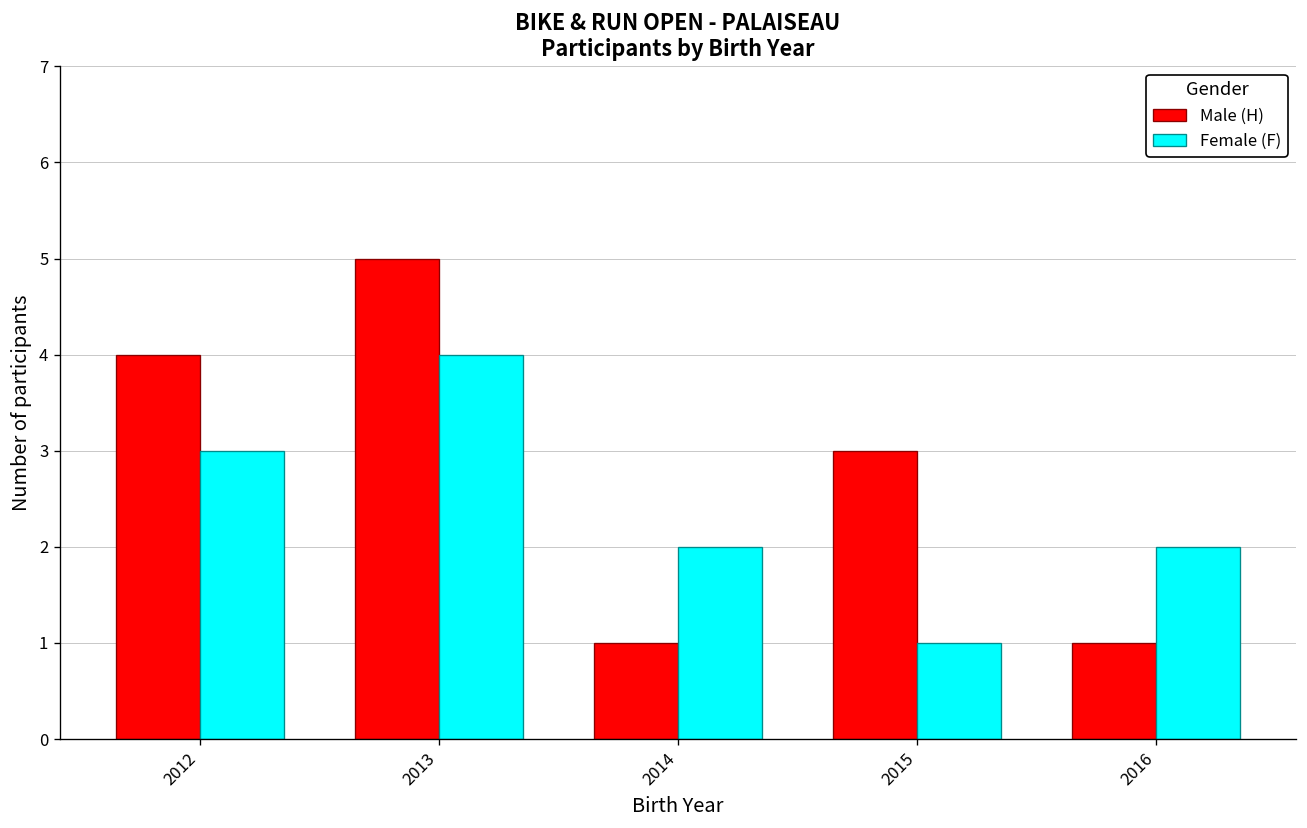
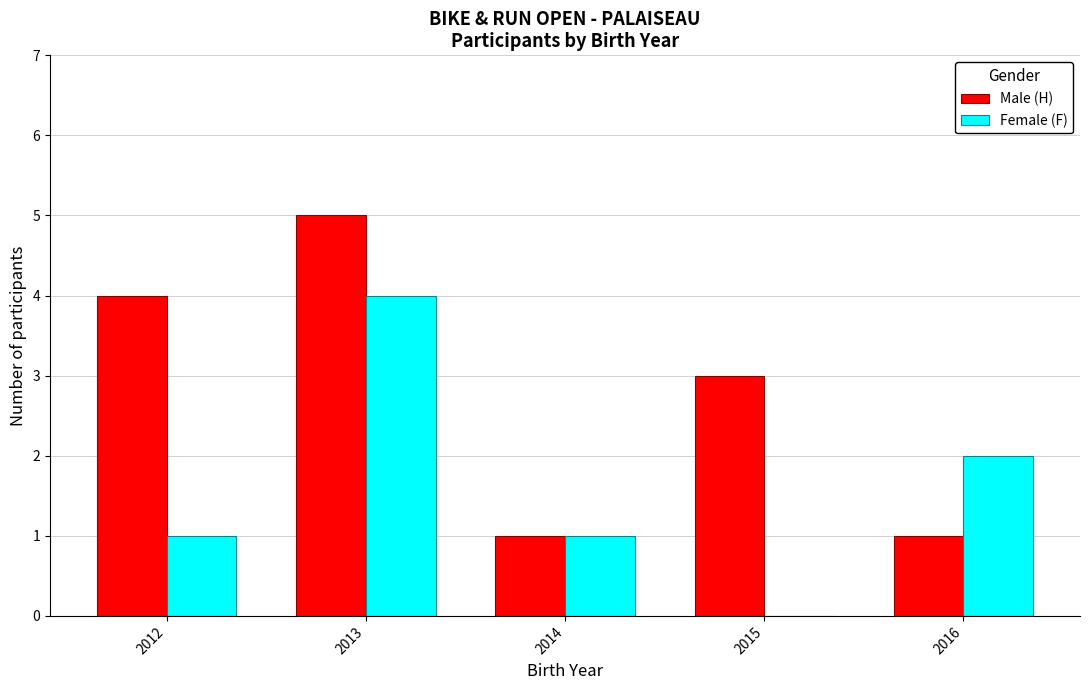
Female (F), 2012: 3 -> 1
Female (F), 2014: 2 -> 1
Female (F), 2015: 1 -> 0
